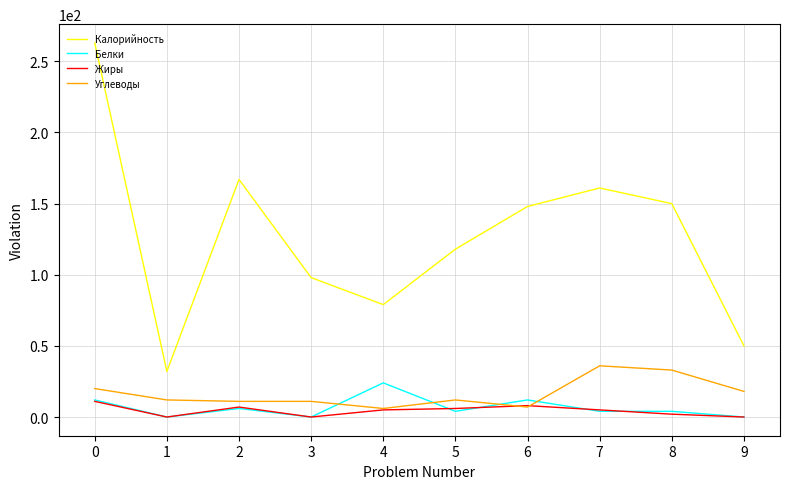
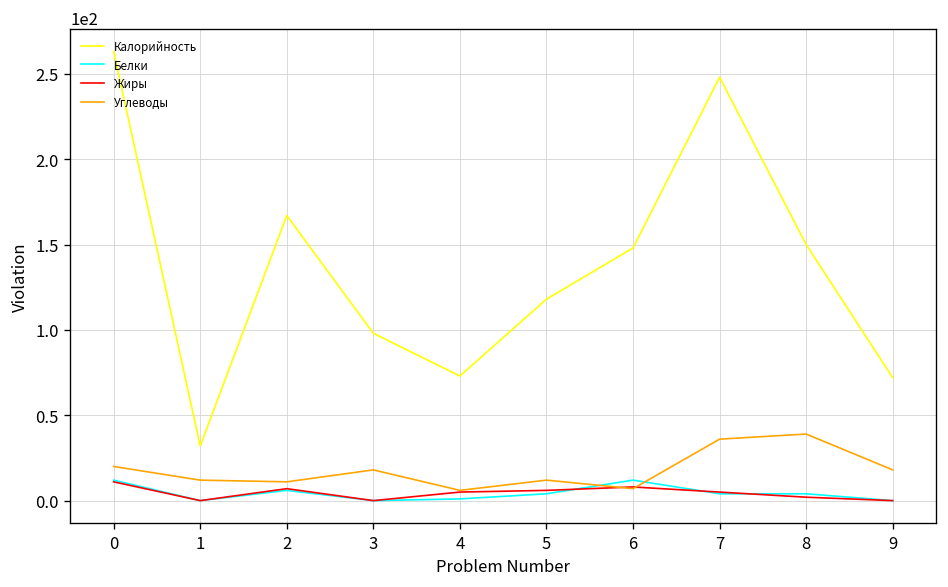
Углеводы, 3: 11 -> 18
Калорийность, 4: 79 -> 73
Белки, 4: 24 -> 1
Калорийность, 7: 161 -> 248
Углеводы, 8: 33 -> 39
Калорийность, 9: 50 -> 72
